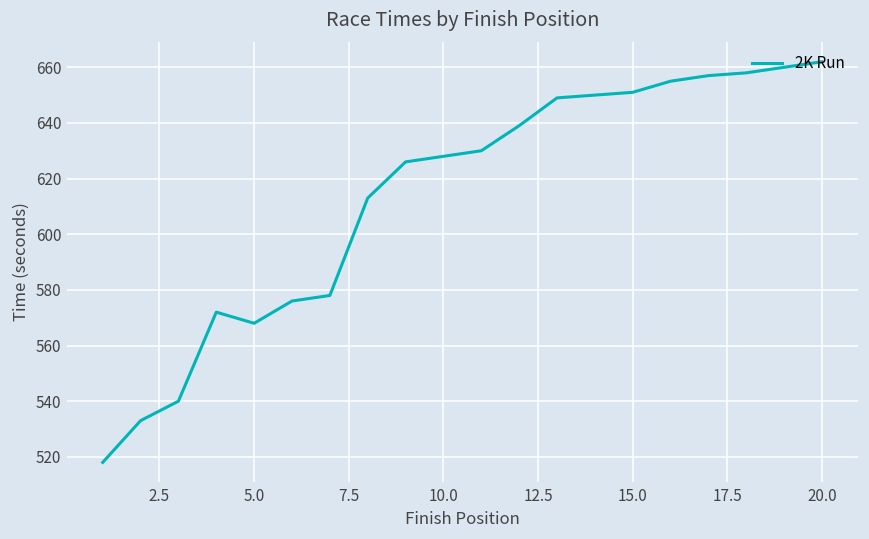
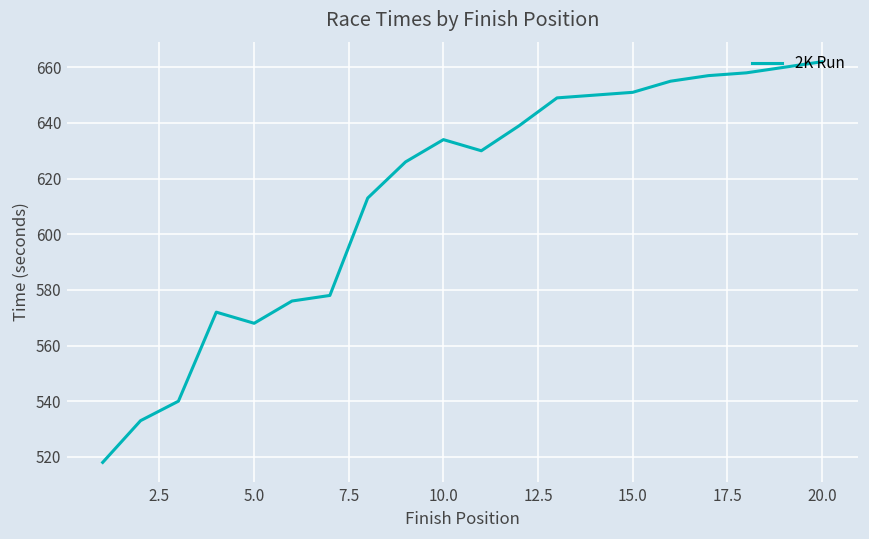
10.0: 628 -> 634
